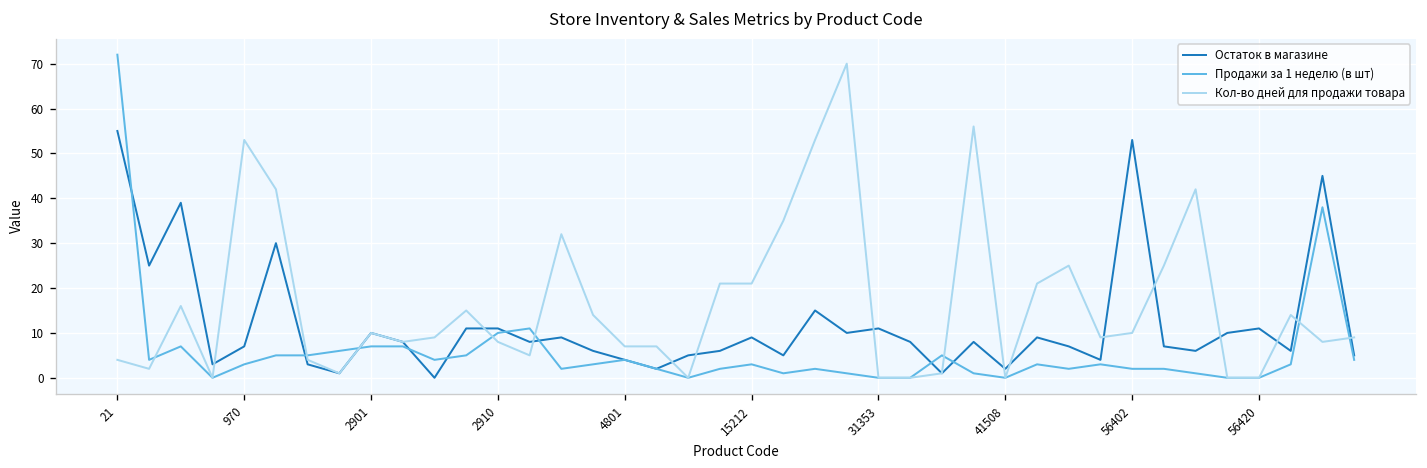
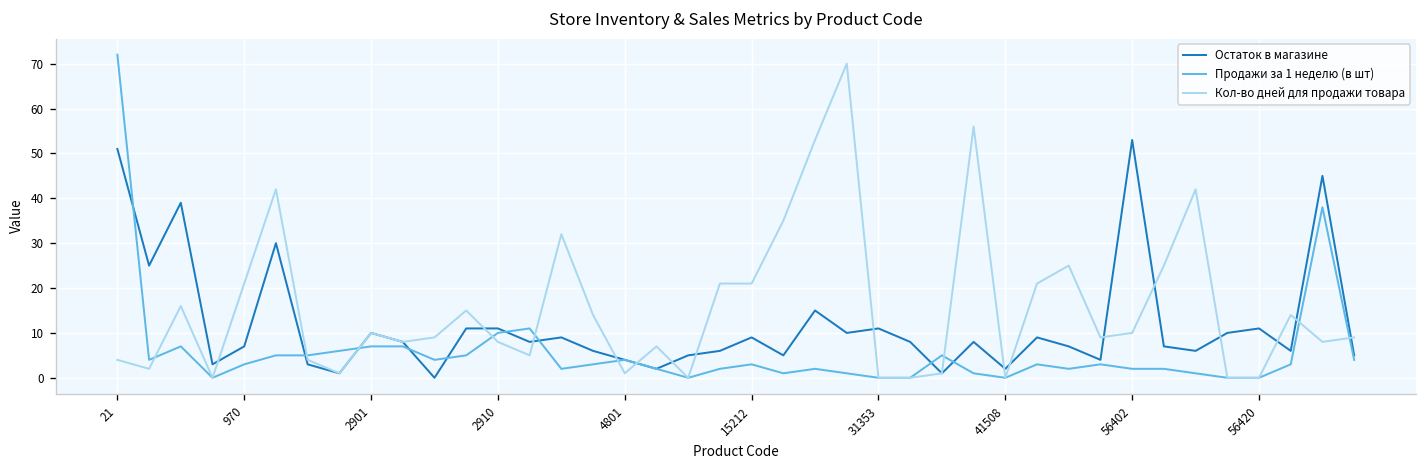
Остаток в магазине, 21: 55 -> 51
Кол-во дней для продажи товара, 970: 53 -> 21
Кол-во дней для продажи товара, 4801: 7 -> 1
